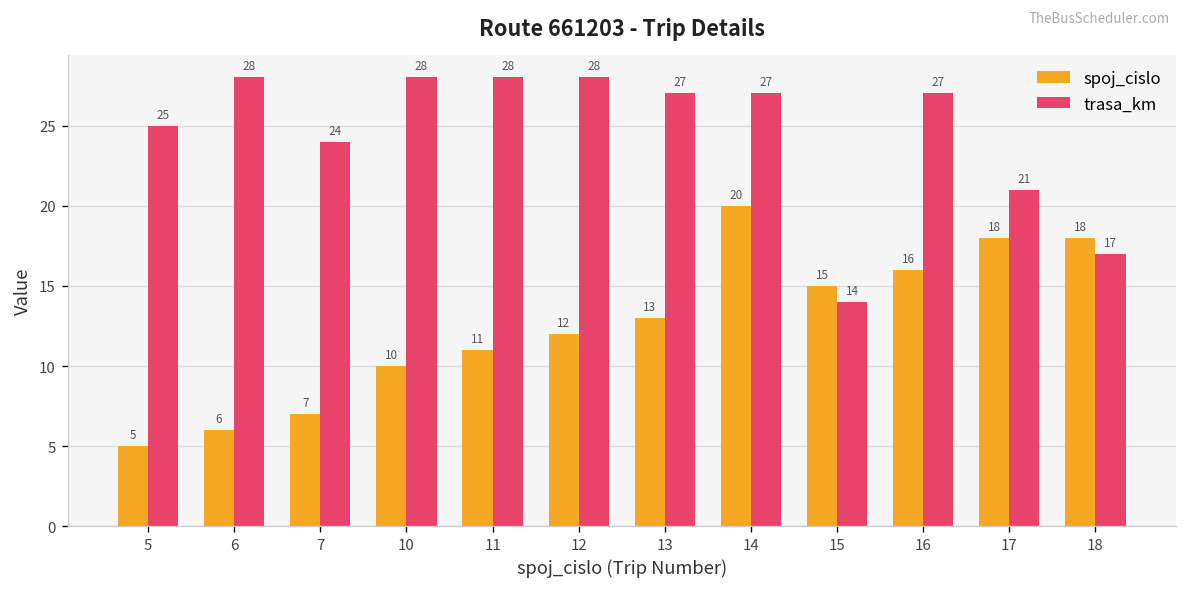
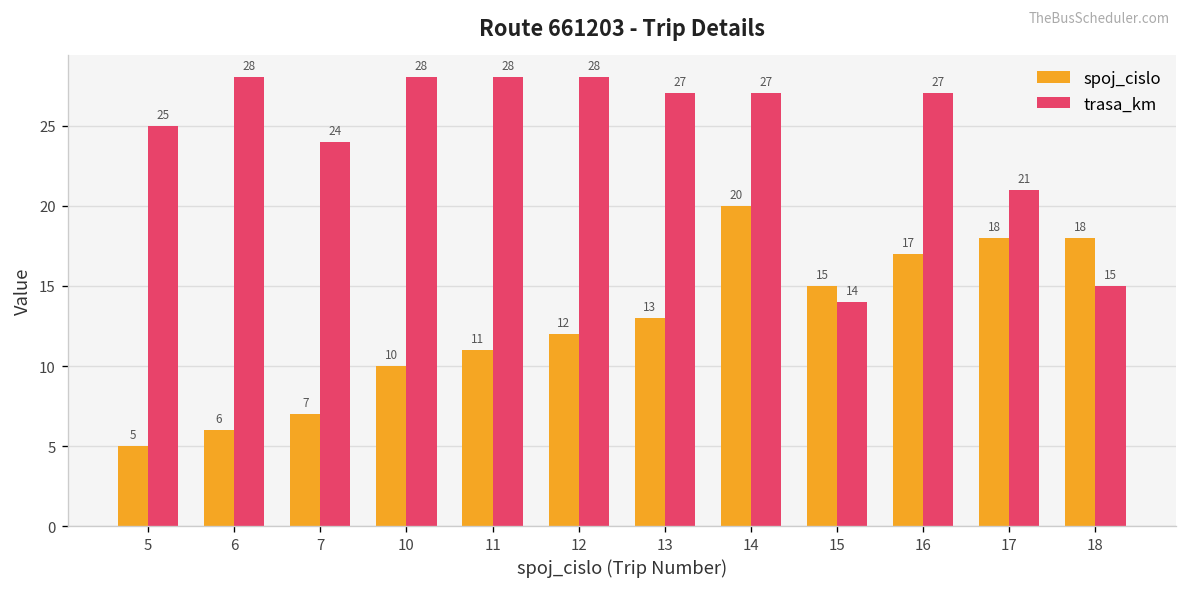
spoj_cislo, 16: 16 -> 17
trasa_km, 18: 17 -> 15
